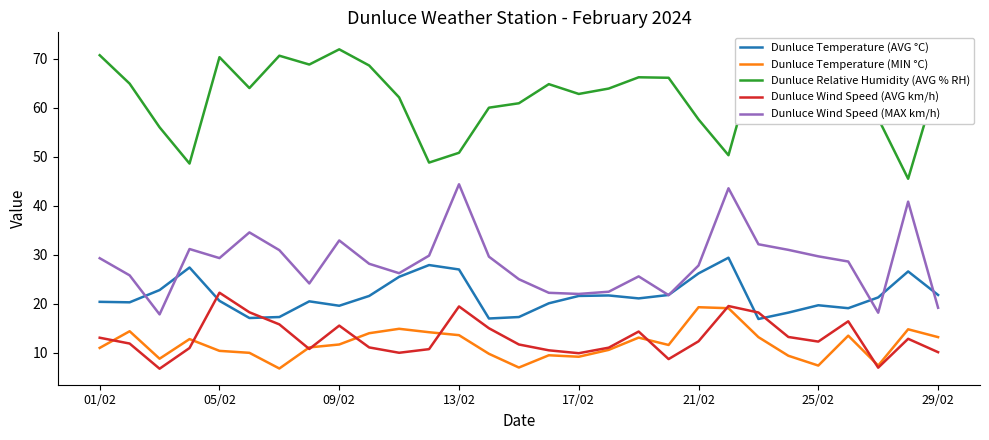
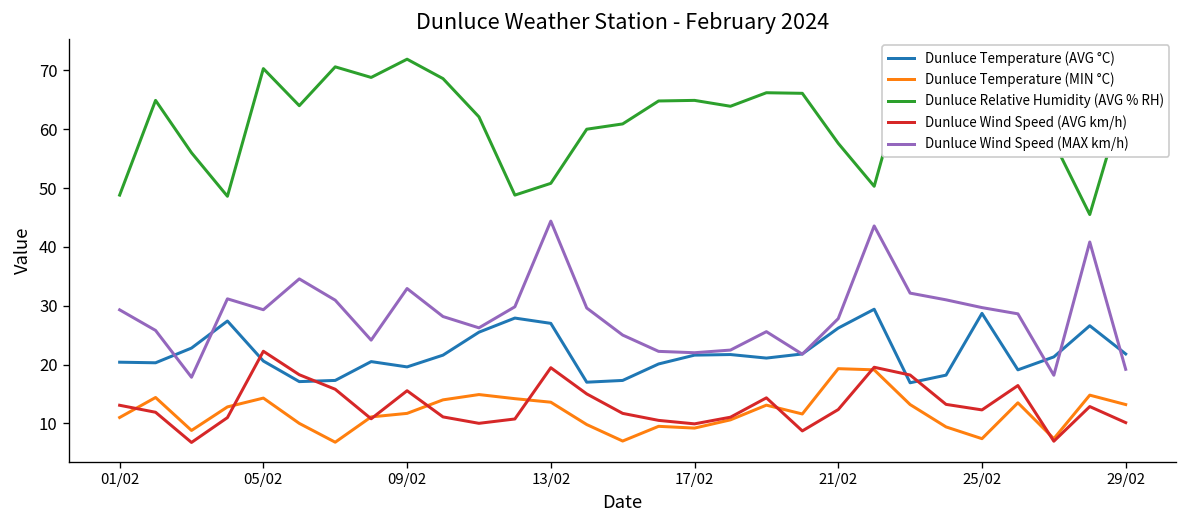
Dunluce Relative Humidity (AVG % RH), 01/02: 71 -> 49
Dunluce Temperature (MIN °C), 05/02: 10 -> 14
Dunluce Relative Humidity (AVG % RH), 17/02: 63 -> 65
Dunluce Temperature (AVG °C), 25/02: 20 -> 29
